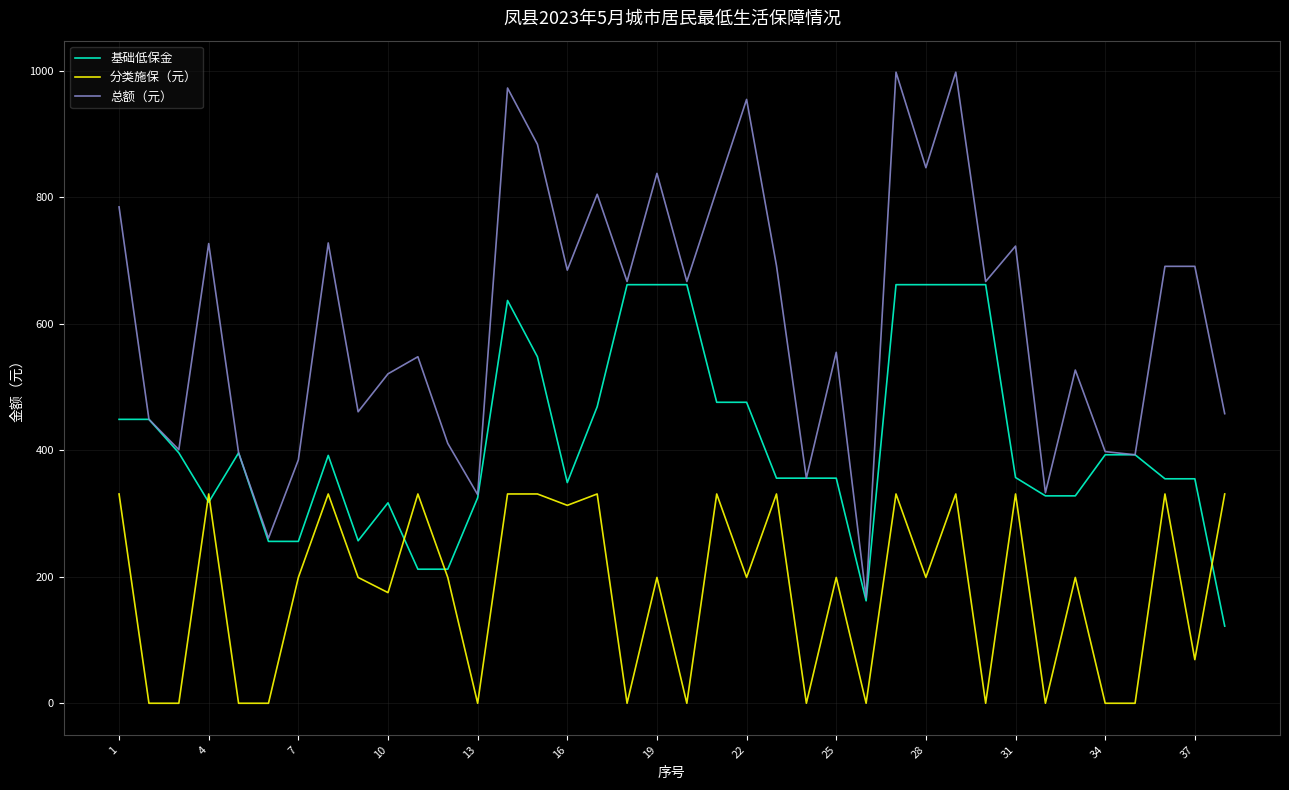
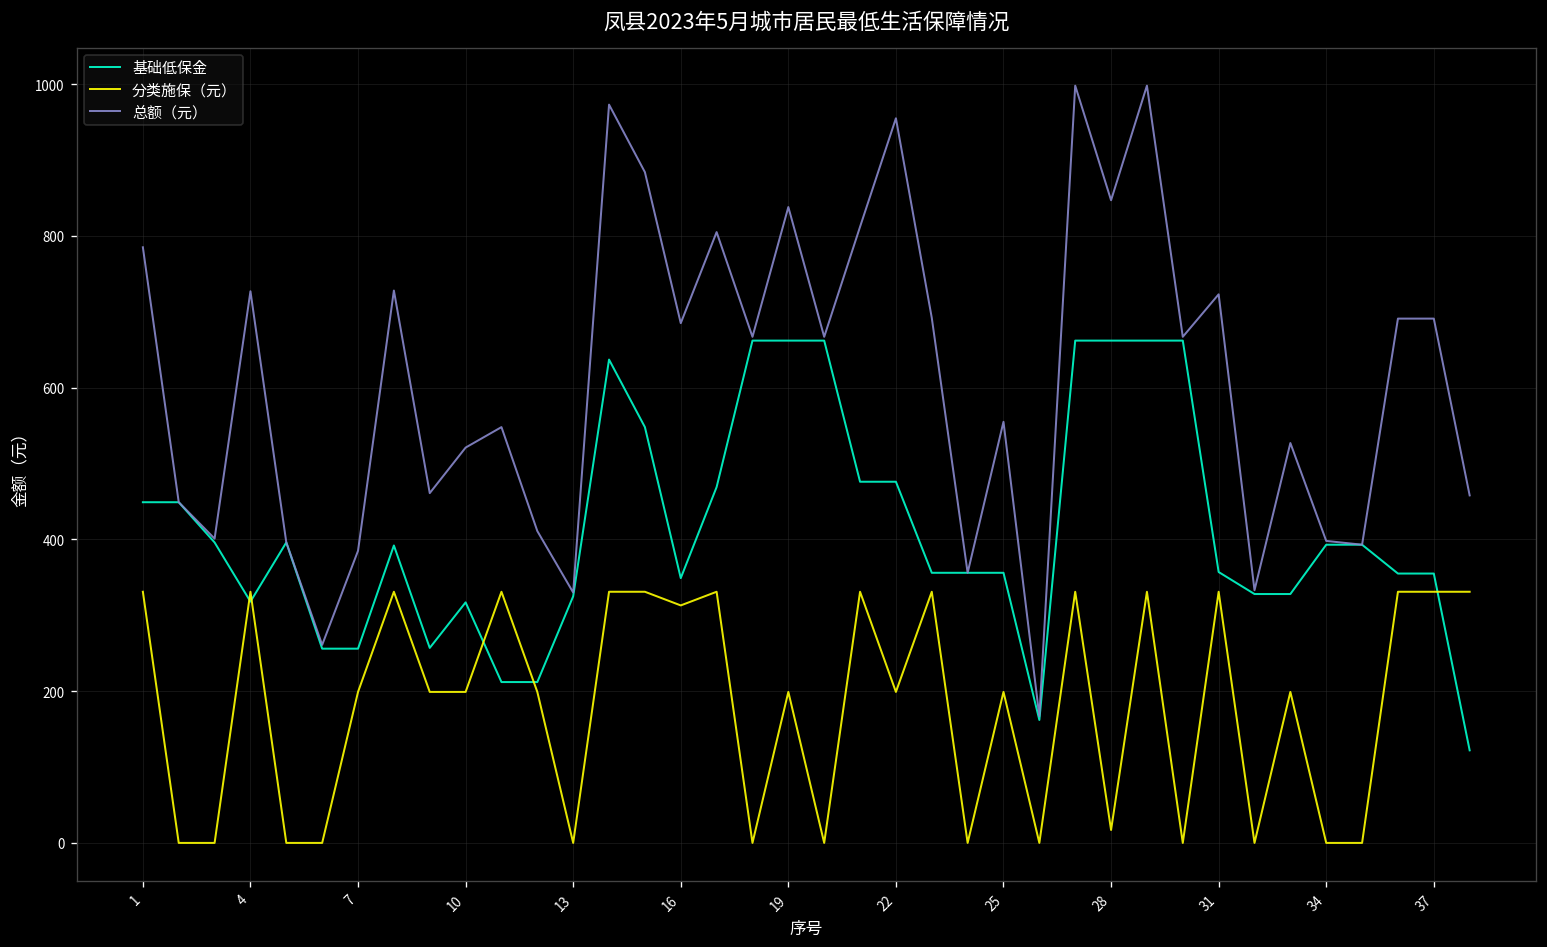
分类施保（元）, 10: 180 -> 200
分类施保（元）, 28: 200 -> 20
分类施保（元）, 37: 70 -> 330
